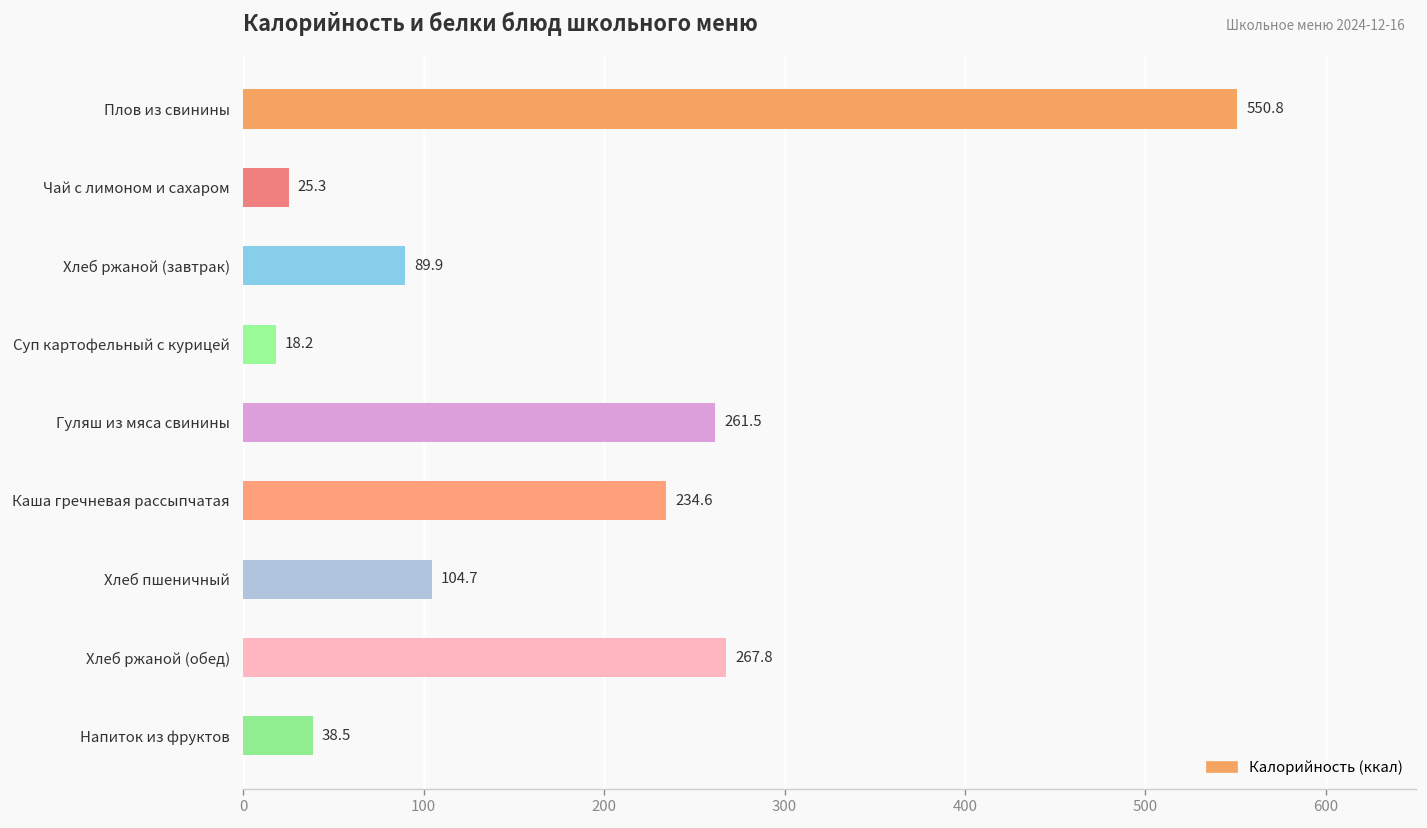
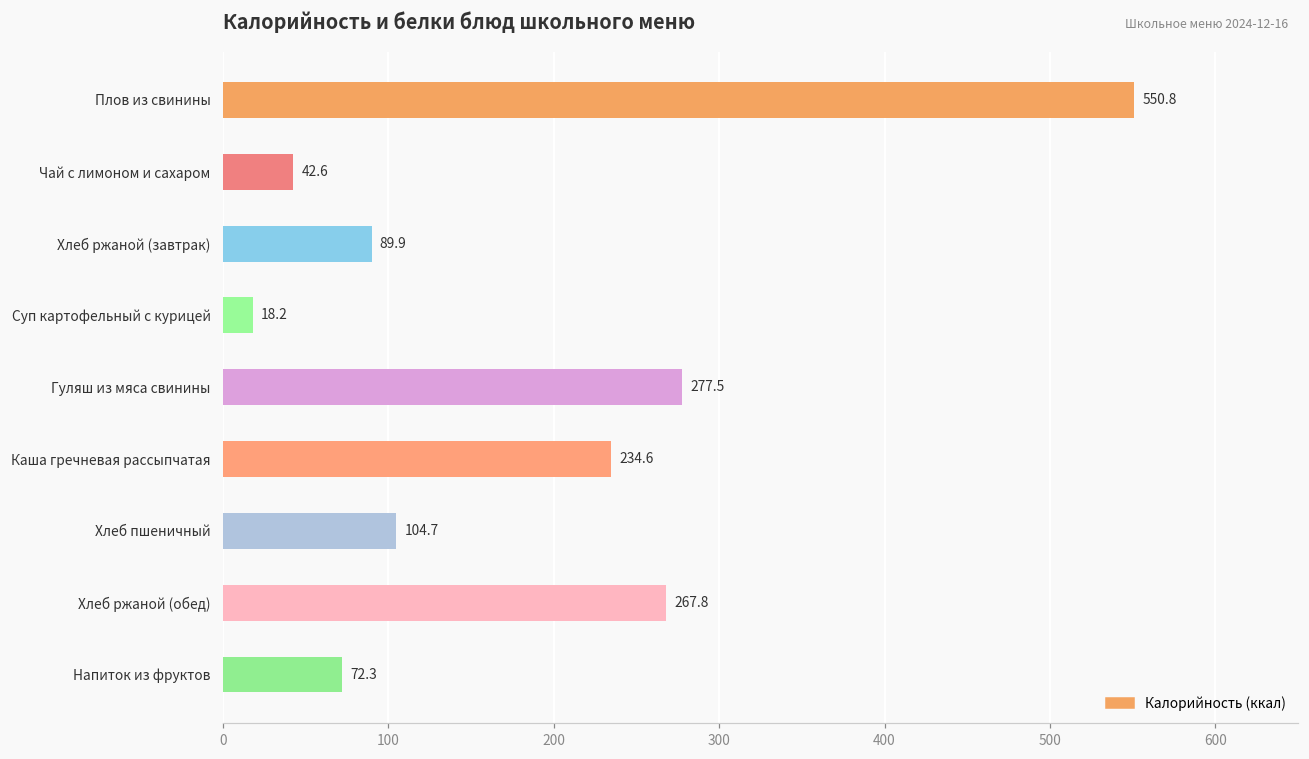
Чай с лимоном и сахаром: 25.3 -> 42.6
Гуляш из мяса свинины: 261.5 -> 277.5
Напиток из фруктов: 38.5 -> 72.3
